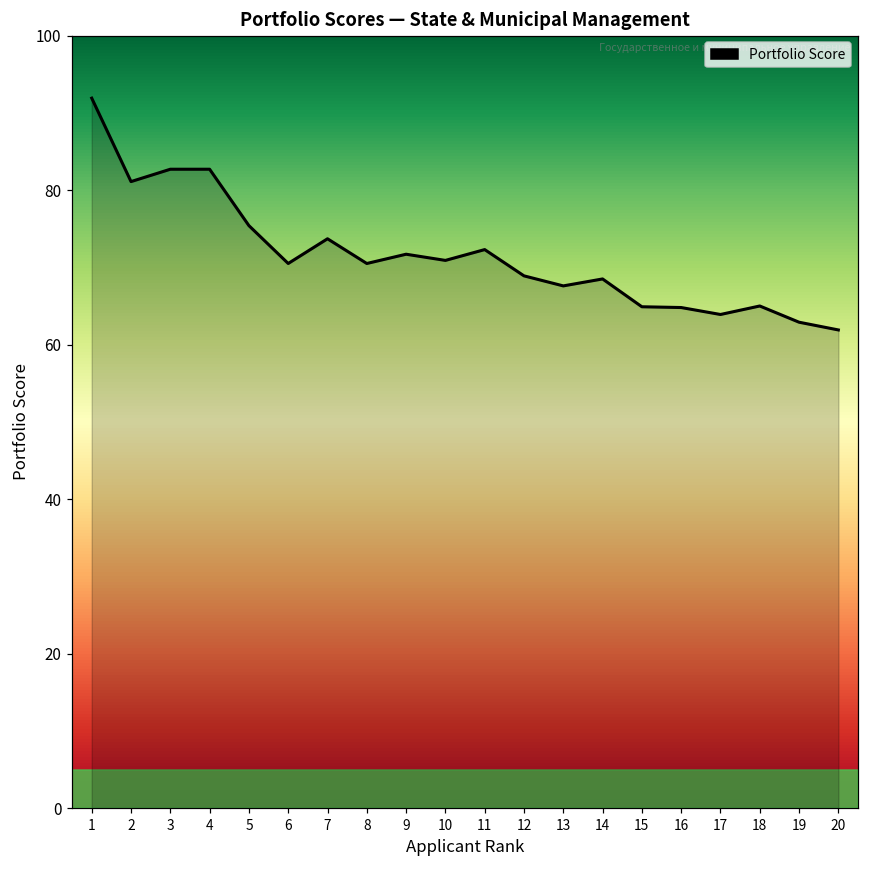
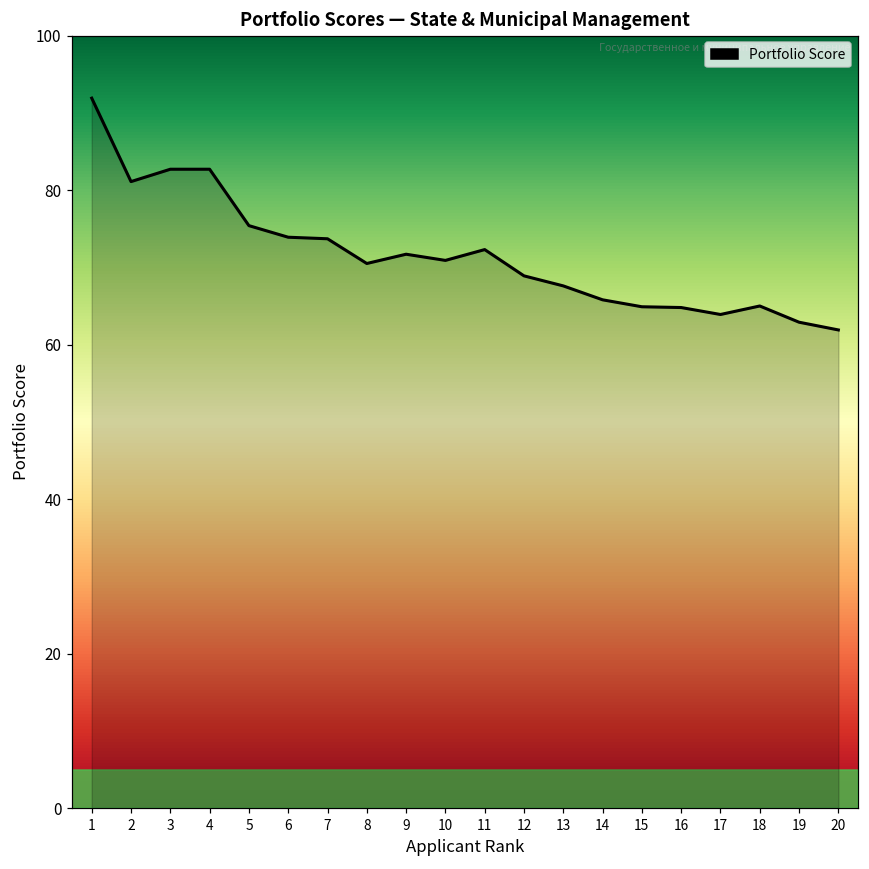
6: 71 -> 74
14: 69 -> 66
